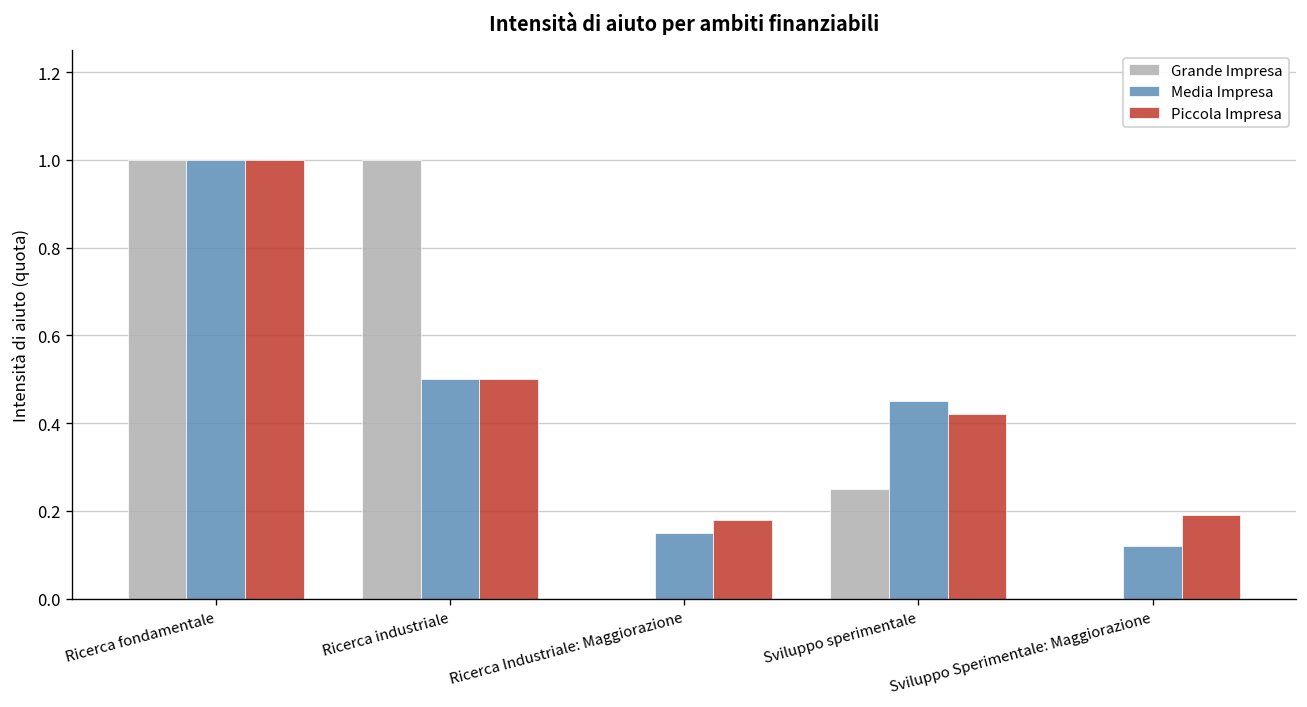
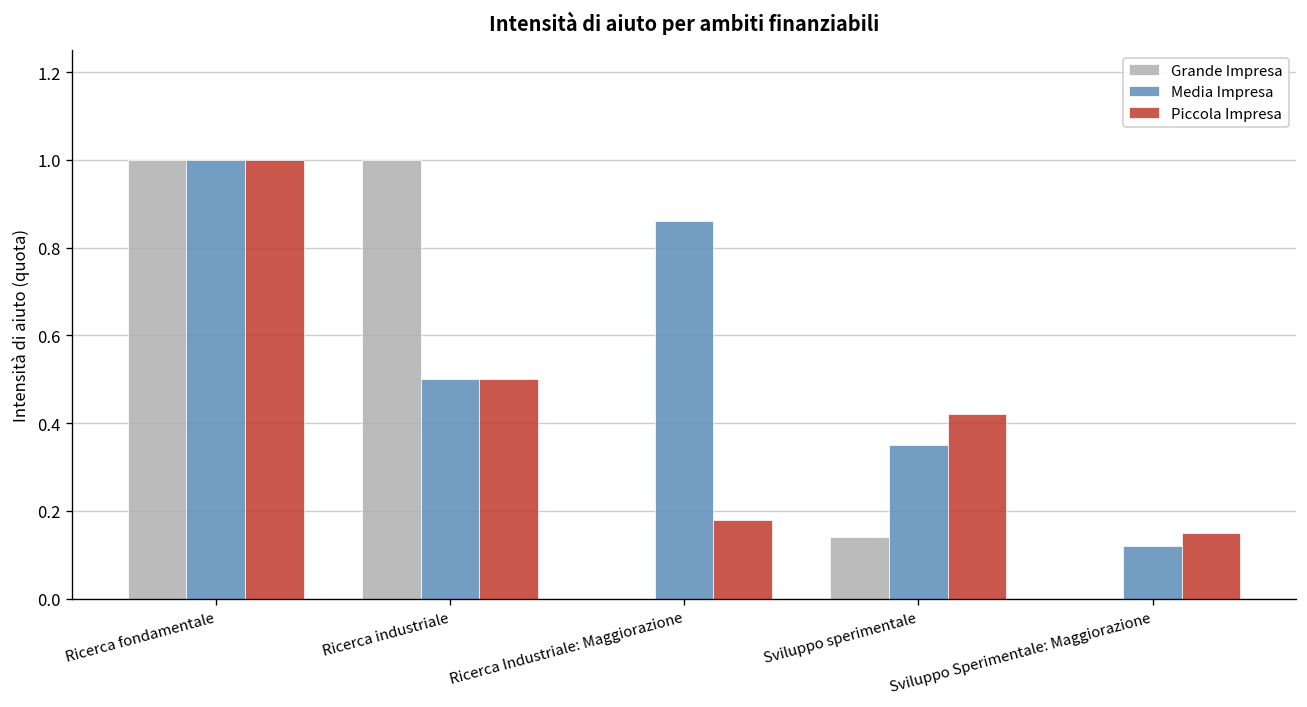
Media Impresa, Ricerca Industriale: Maggiorazione: 0.15 -> 0.86
Grande Impresa, Sviluppo sperimentale: 0.25 -> 0.14
Media Impresa, Sviluppo sperimentale: 0.45 -> 0.35
Piccola Impresa, Sviluppo Sperimentale: Maggiorazione: 0.19 -> 0.15
